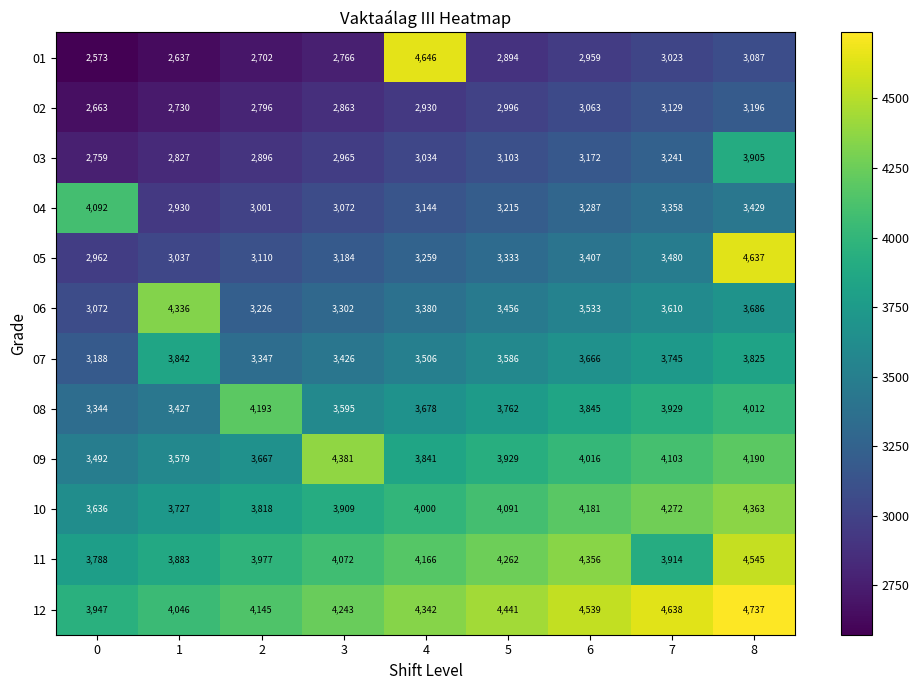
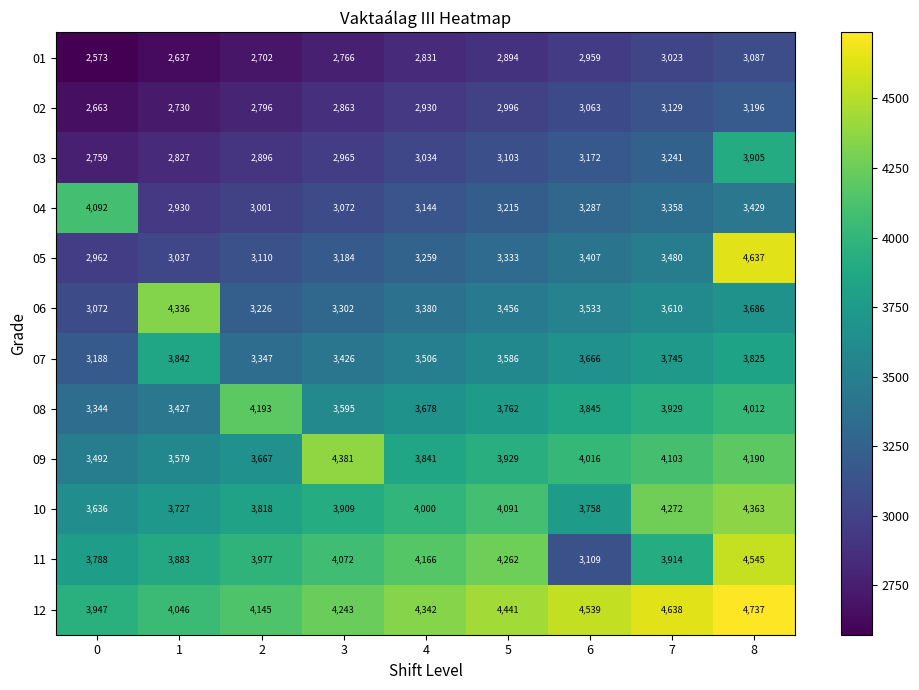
01, 4: 4,646 -> 2,831
10, 6: 4,181 -> 3,758
11, 6: 4,356 -> 3,109
